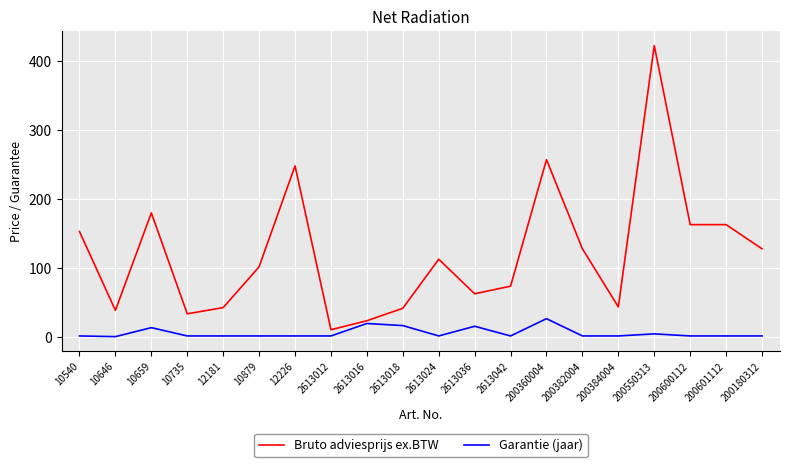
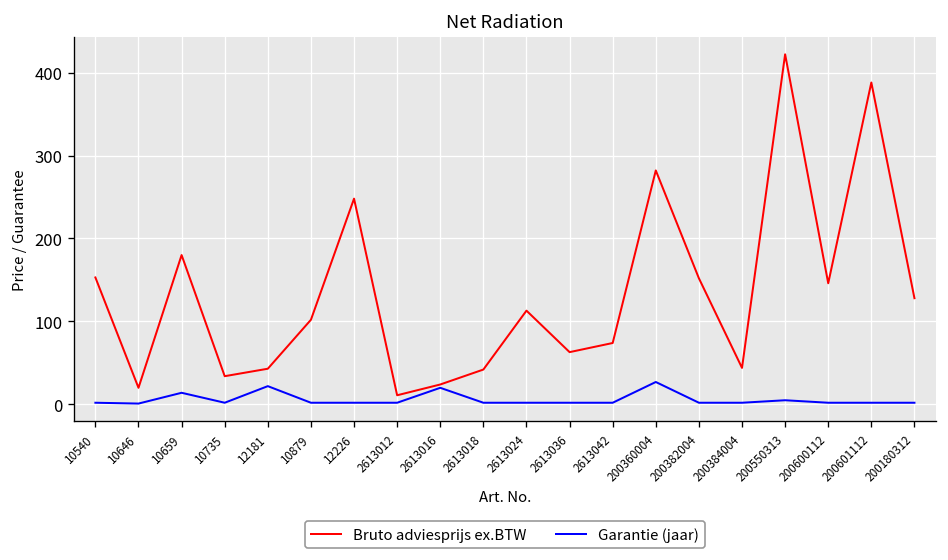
Bruto adviesprijs ex.BTW, 10646: 40 -> 20
Garantie (jaar), 12181: 0 -> 20
Garantie (jaar), 2613018: 20 -> 0
Garantie (jaar), 2613036: 20 -> 0
Bruto adviesprijs ex.BTW, 200360004: 260 -> 280
Bruto adviesprijs ex.BTW, 200382004: 130 -> 150
Bruto adviesprijs ex.BTW, 200600112: 160 -> 150
Bruto adviesprijs ex.BTW, 200601112: 160 -> 390
